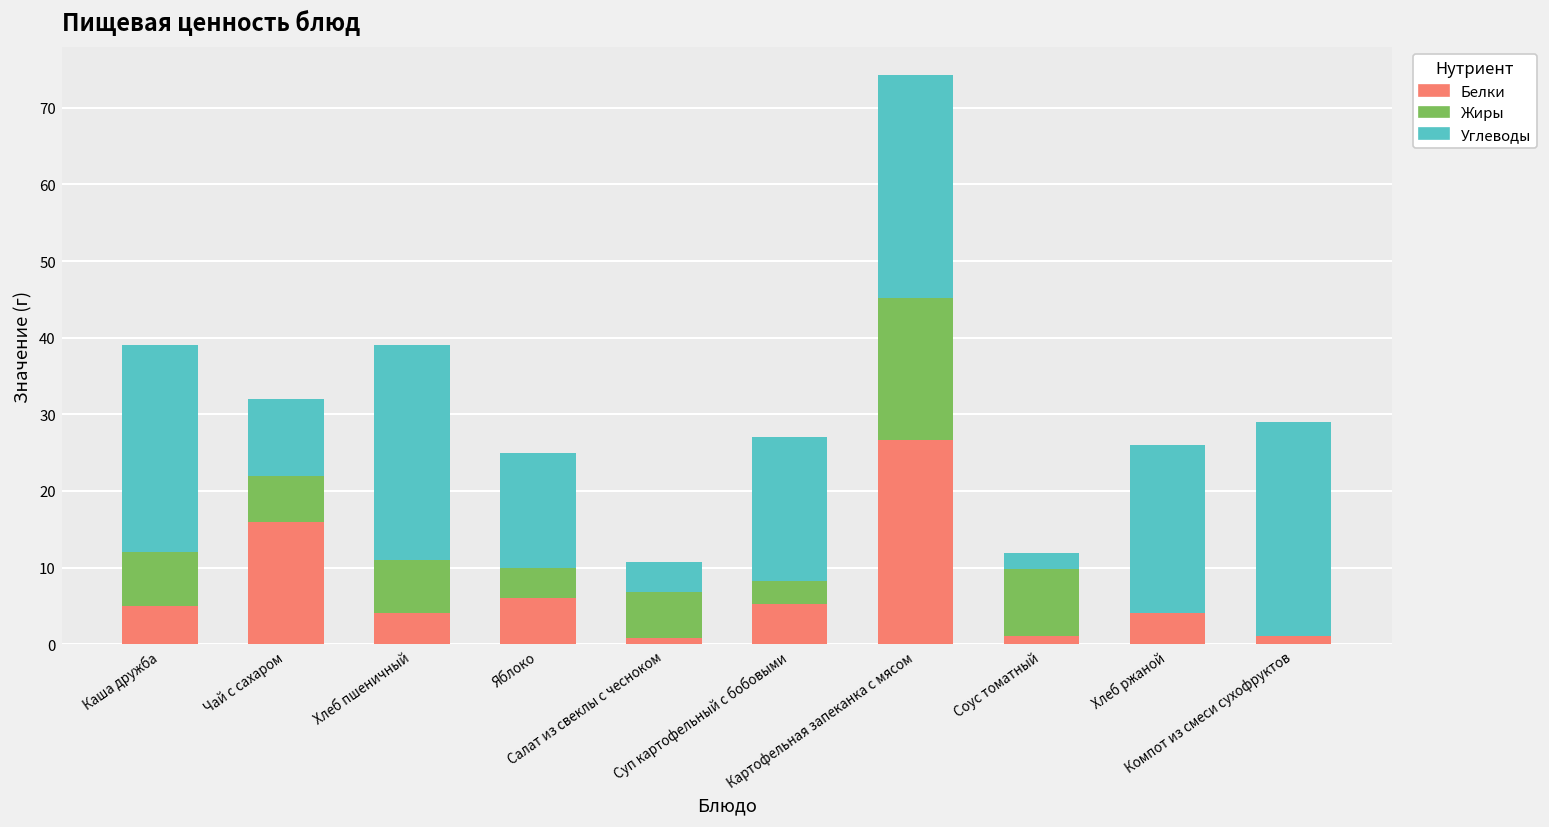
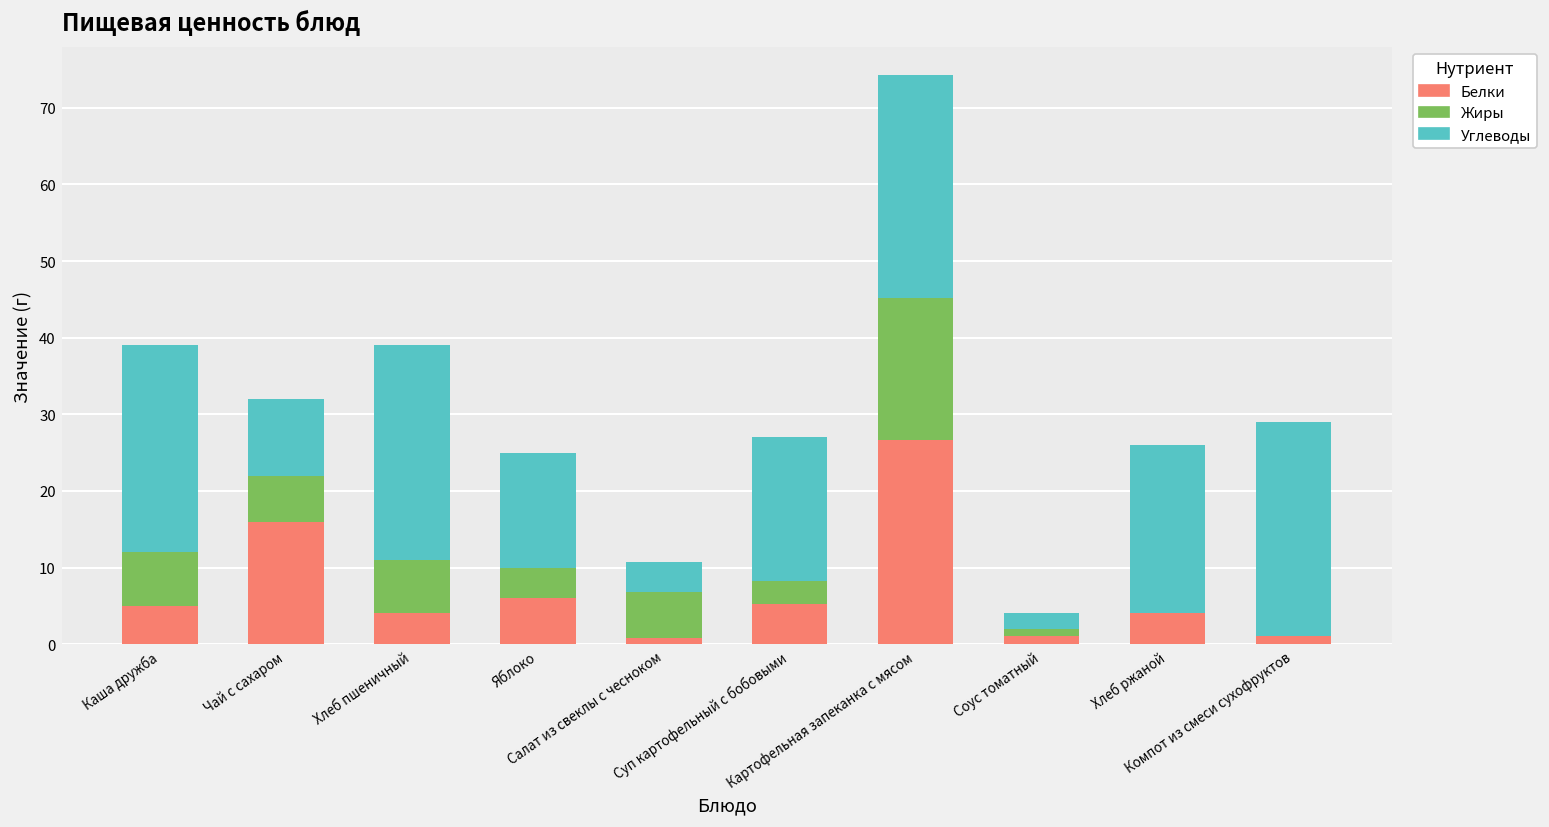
Жиры, Соус томатный: 9 -> 1
